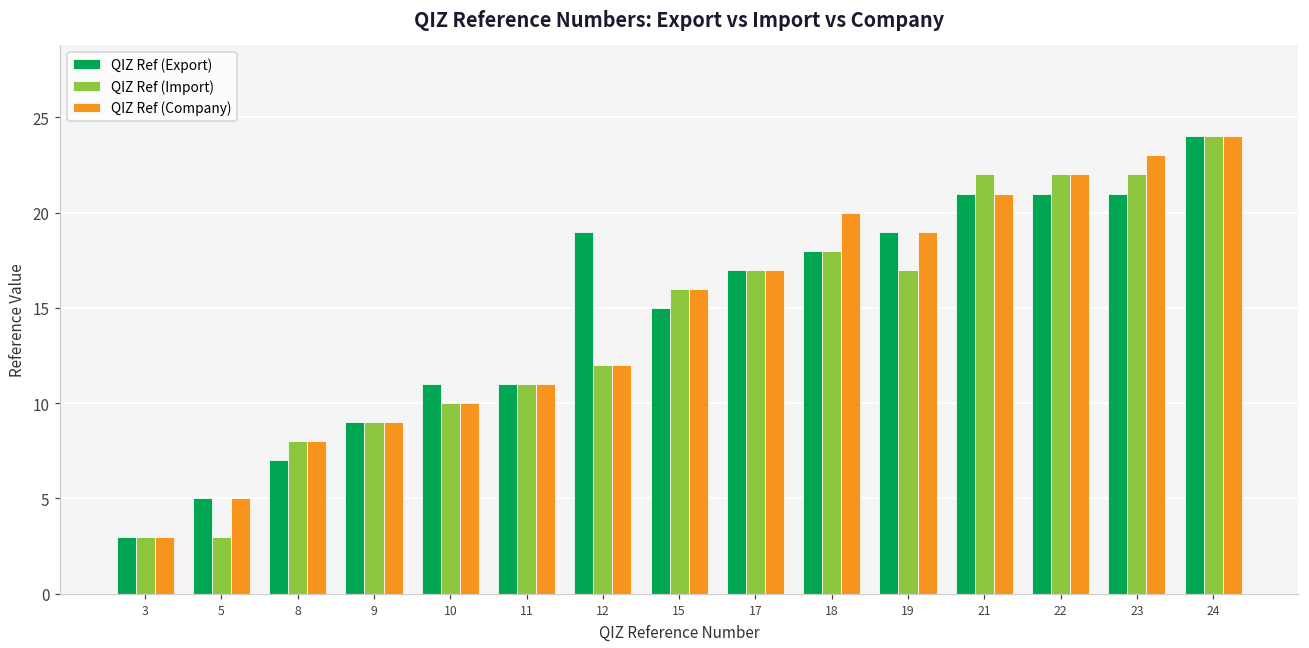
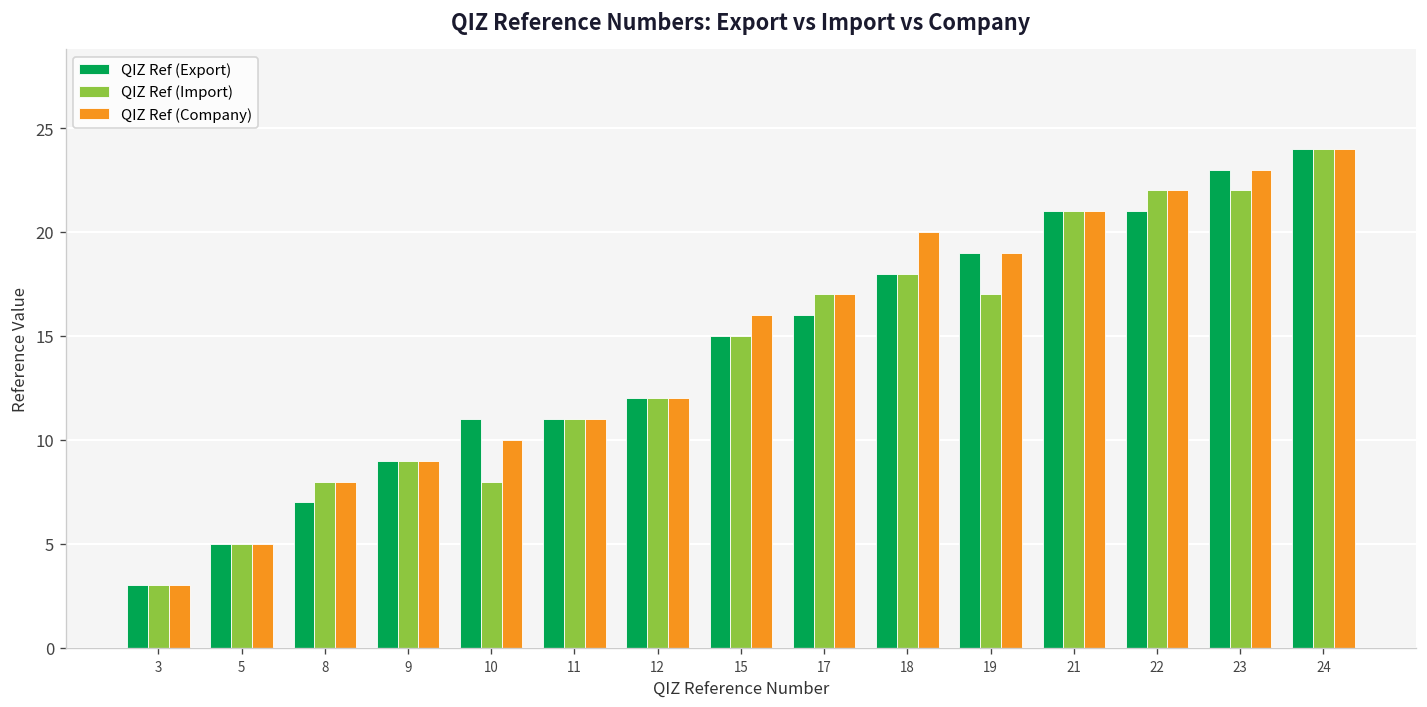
QIZ Ref (Import), 5: 3 -> 5
QIZ Ref (Import), 10: 10 -> 8
QIZ Ref (Export), 12: 19 -> 12
QIZ Ref (Import), 15: 16 -> 15
QIZ Ref (Export), 17: 17 -> 16
QIZ Ref (Import), 21: 22 -> 21
QIZ Ref (Export), 23: 21 -> 23
